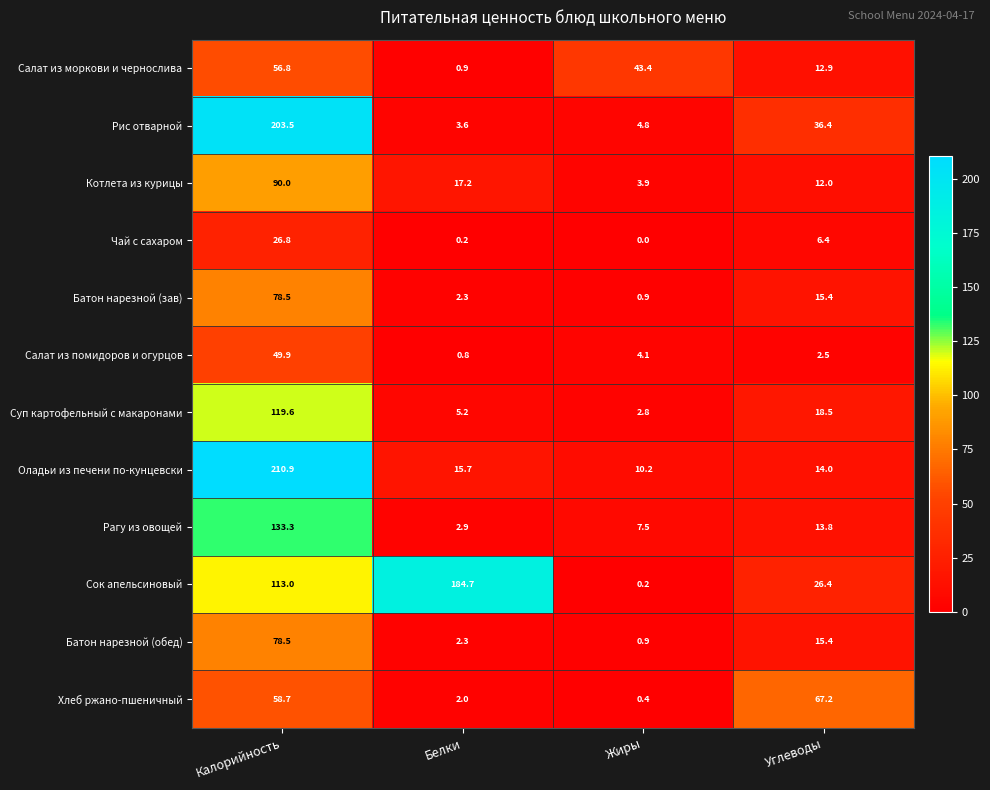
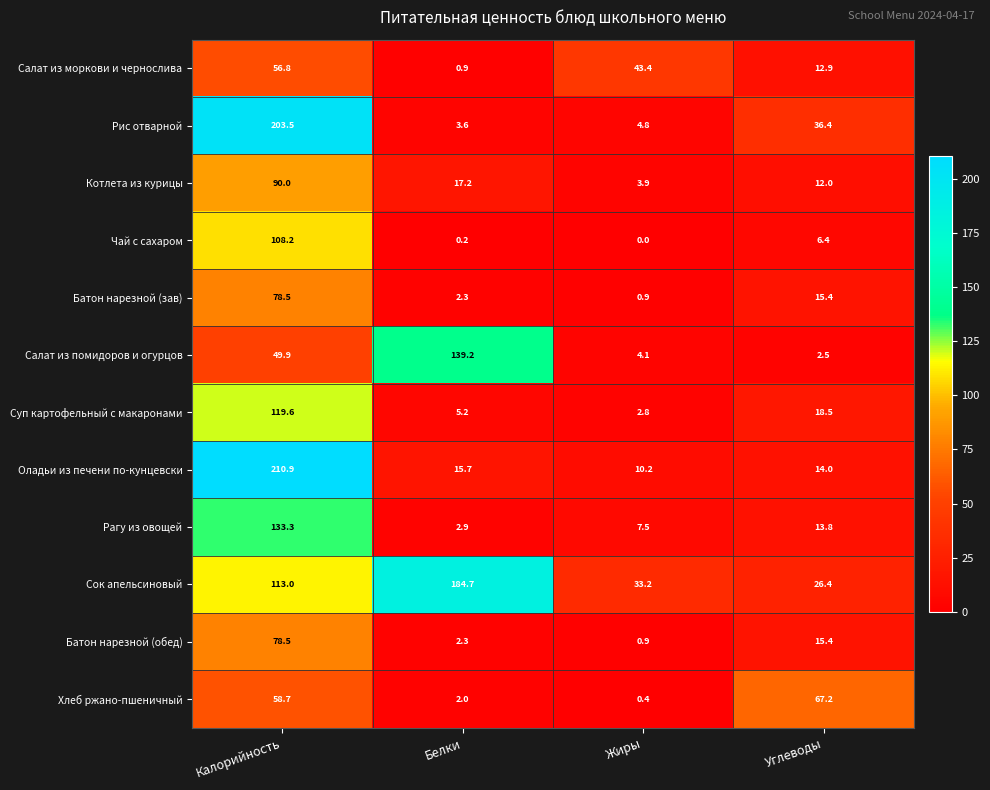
Чай с сахаром, Калорийность: 26.8 -> 108.2
Салат из помидоров и огурцов, Белки: 0.8 -> 139.2
Сок апельсиновый, Жиры: 0.2 -> 33.2
